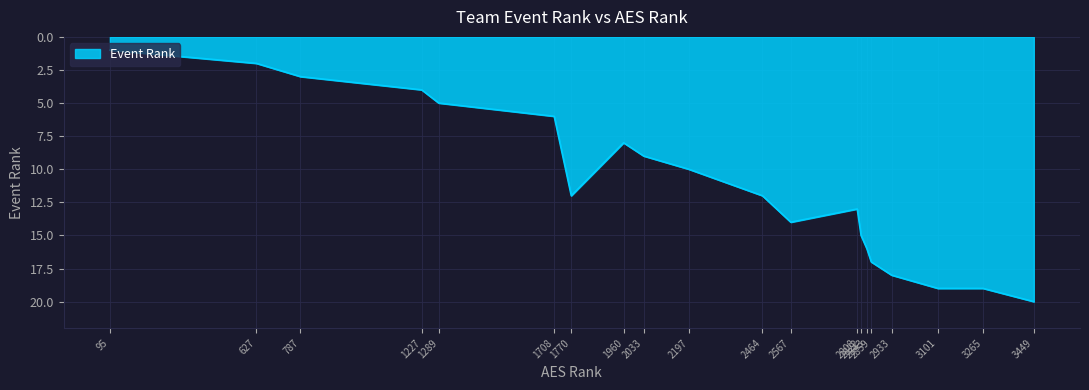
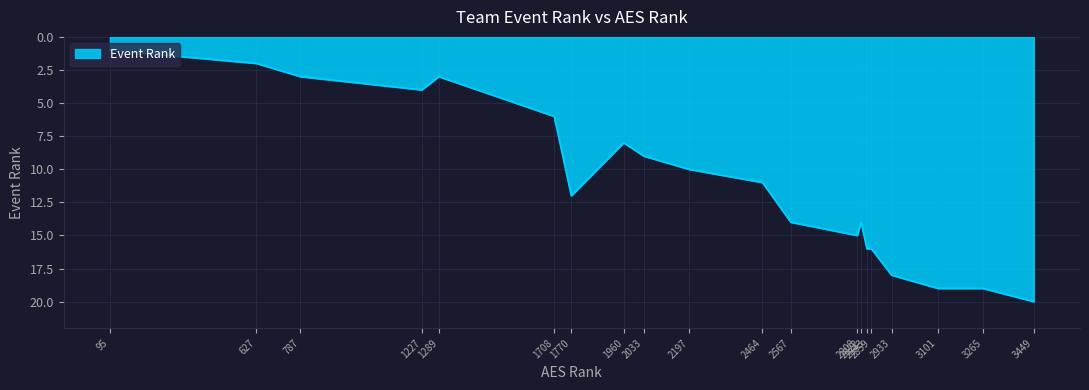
1289: 5 -> 3
2464: 12 -> 11
2808: 13 -> 15
2822: 15 -> 14
2859: 17 -> 16
